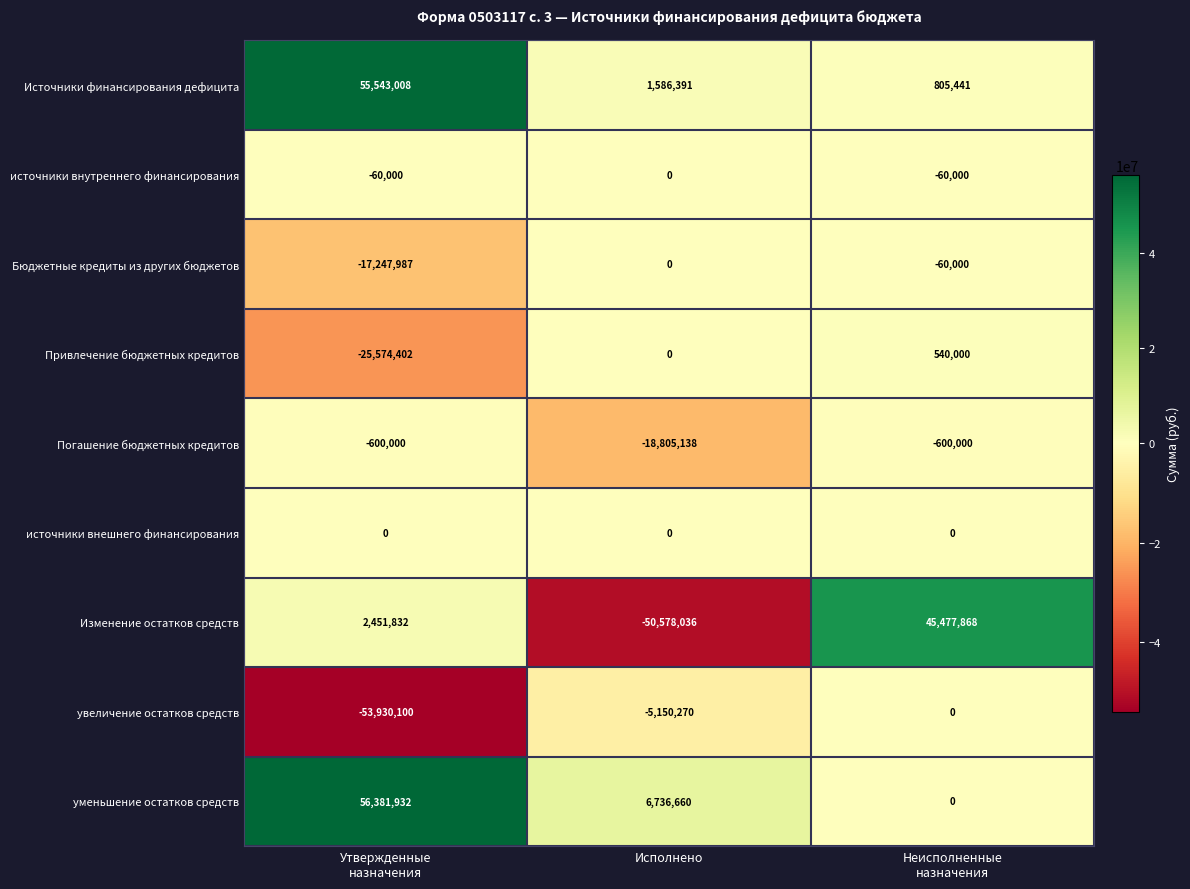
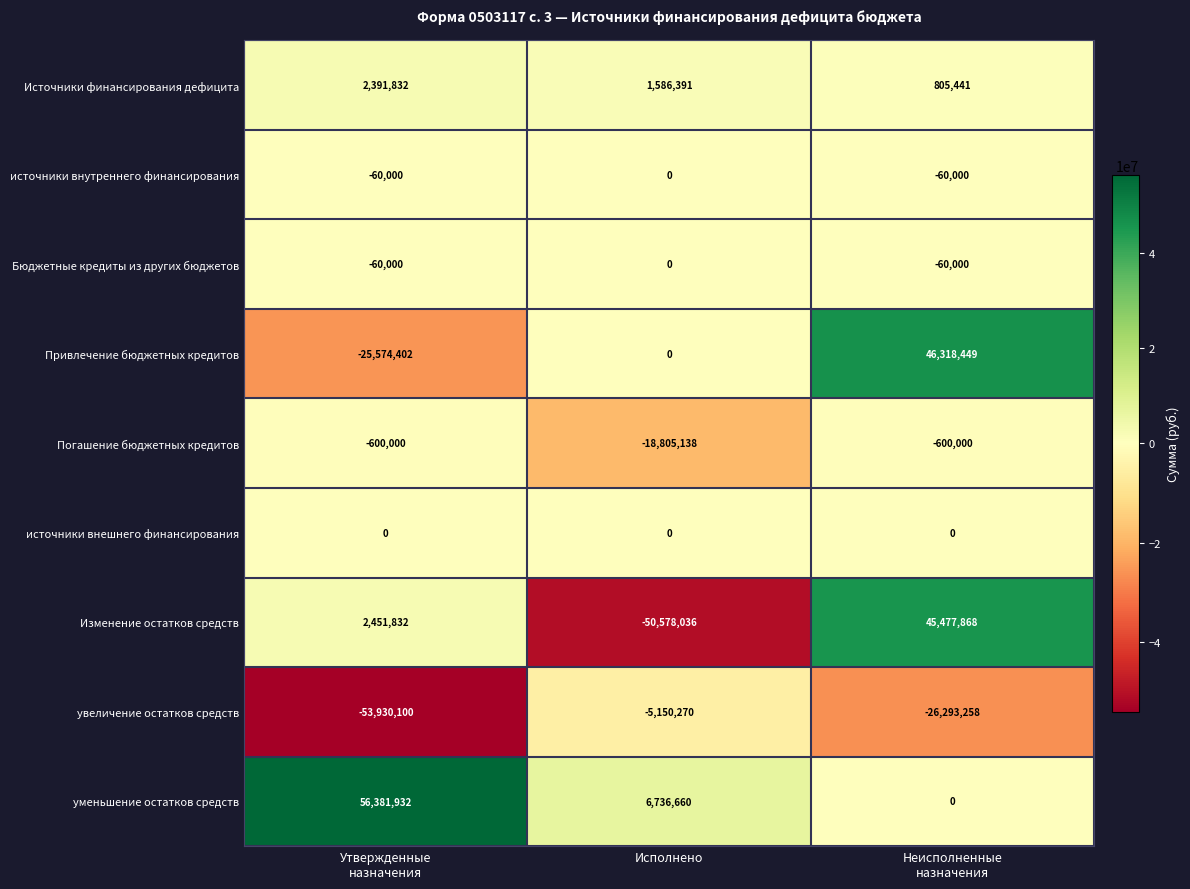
Источники финансирования дефицита, Утвержденные назначения: 55,543,008 -> 2,391,832
Бюджетные кредиты из других бюджетов, Утвержденные назначения: -17,247,987 -> -60,000
Привлечение бюджетных кредитов, Неисполненные назначения: 540,000 -> 46,318,449
увеличение остатков средств, Неисполненные назначения: 0 -> -26,293,258
